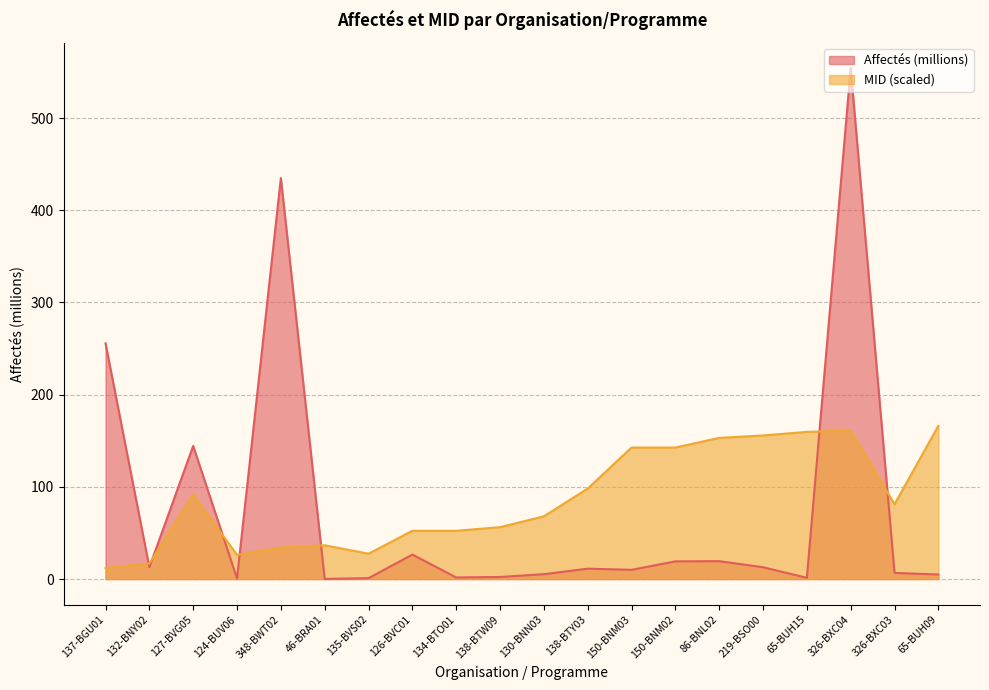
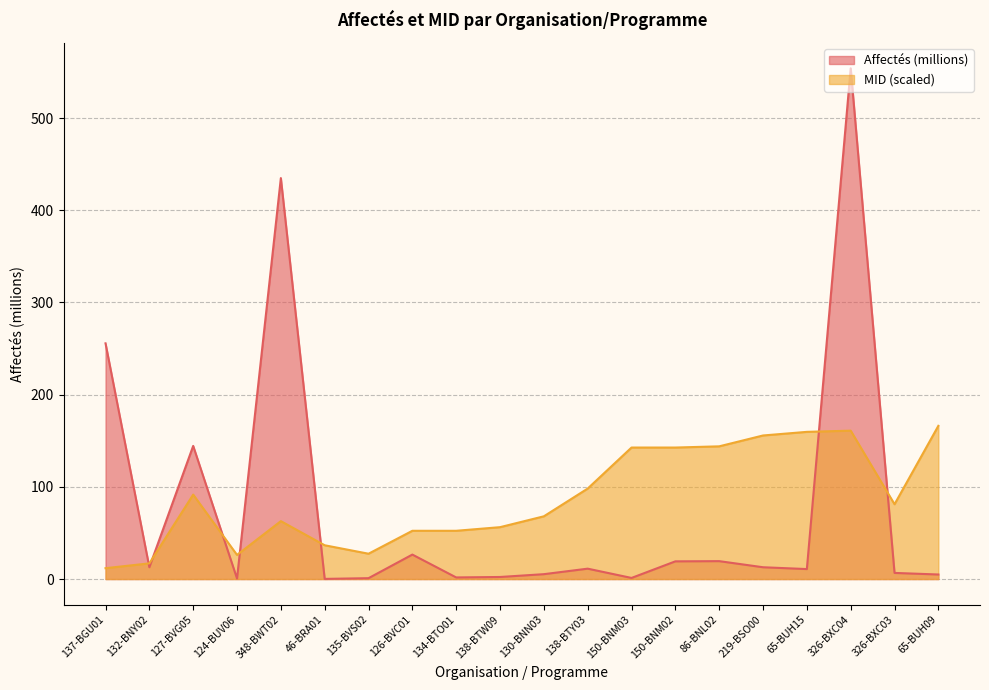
MID (scaled), 348-BWT02: 30 -> 60
Affectés (millions), 150-BNM03: 10 -> 0
MID (scaled), 86-BNL02: 150 -> 140
Affectés (millions), 65-BUH15: 0 -> 10
